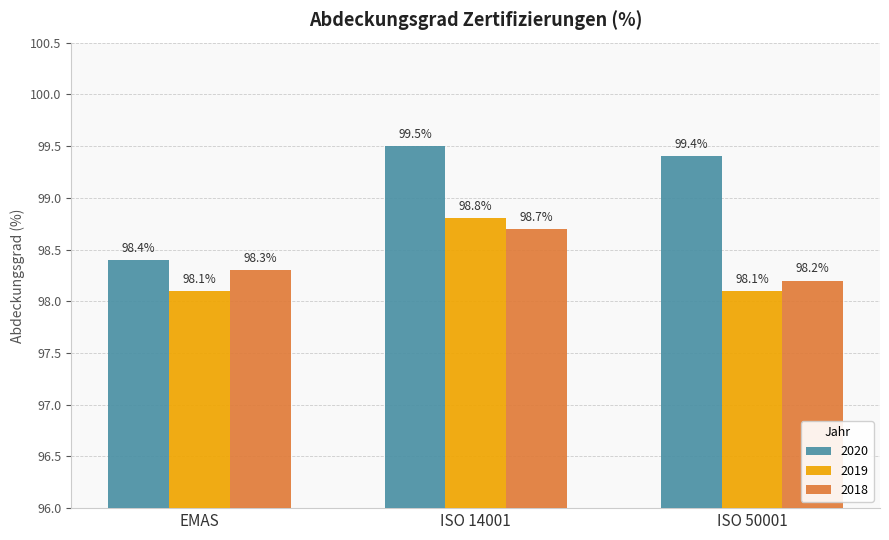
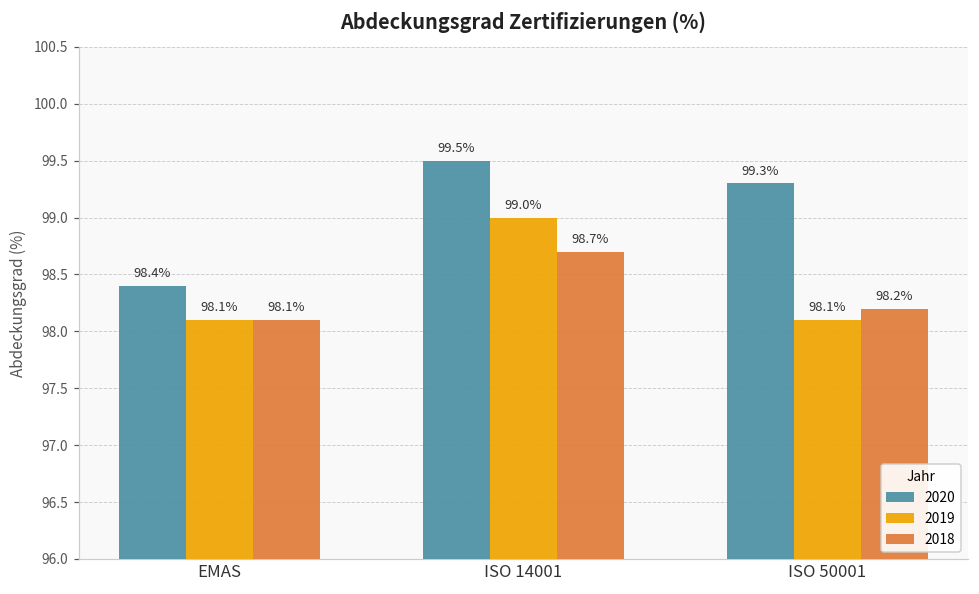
2018, EMAS: 98.3% -> 98.1%
2019, ISO 14001: 98.8% -> 99.0%
2020, ISO 50001: 99.4% -> 99.3%
